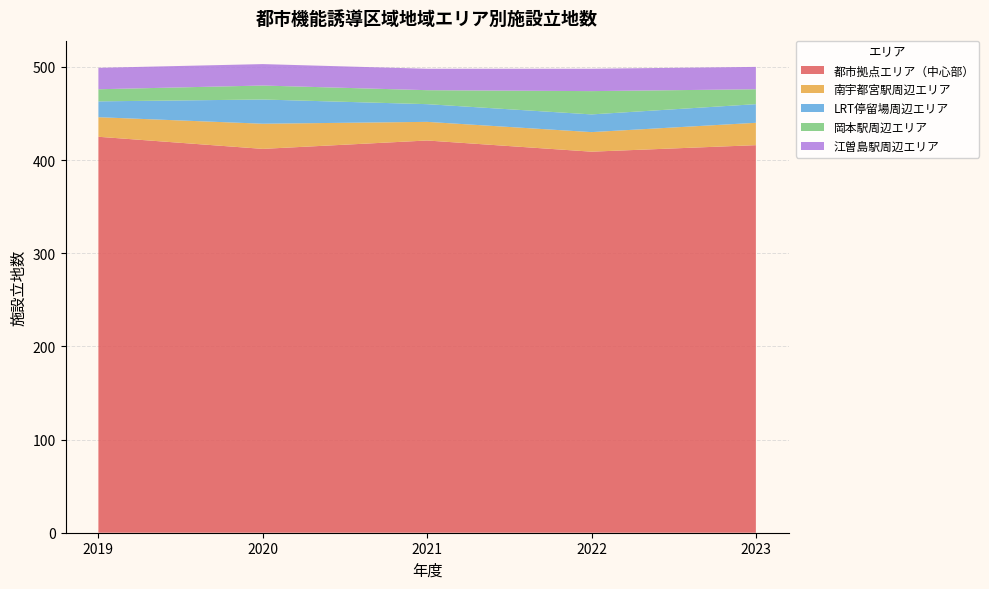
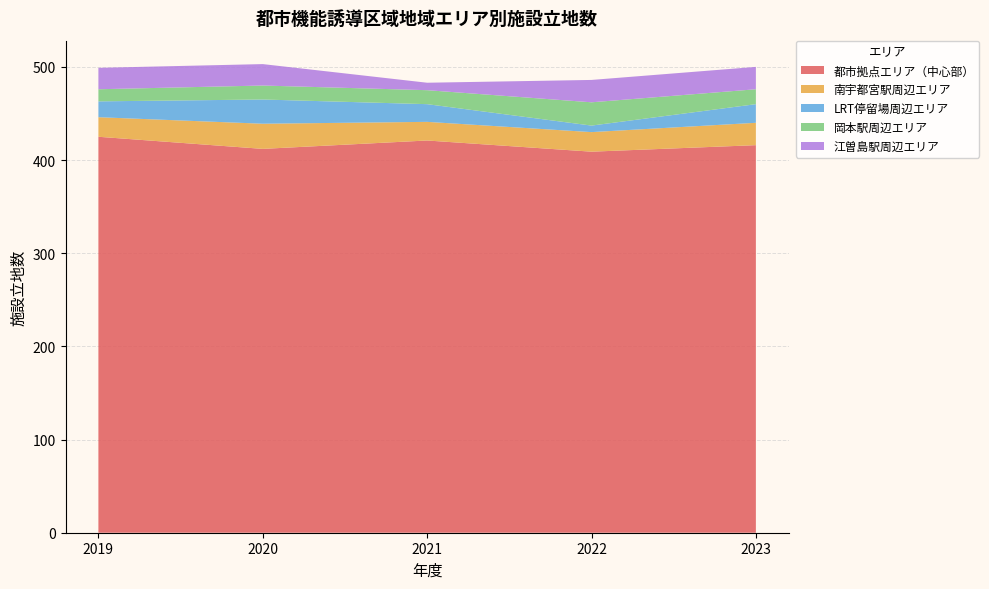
江曽島駅周辺エリア, 2021: 20 -> 10
LRT停留場周辺エリア, 2022: 20 -> 10
